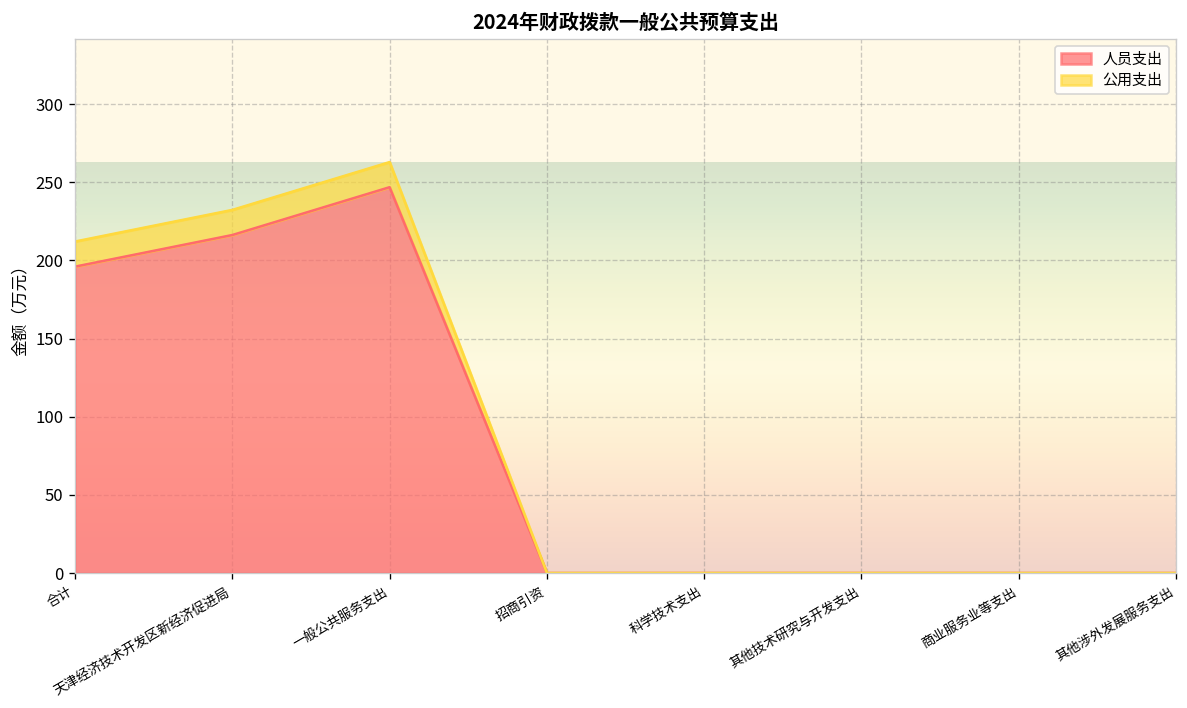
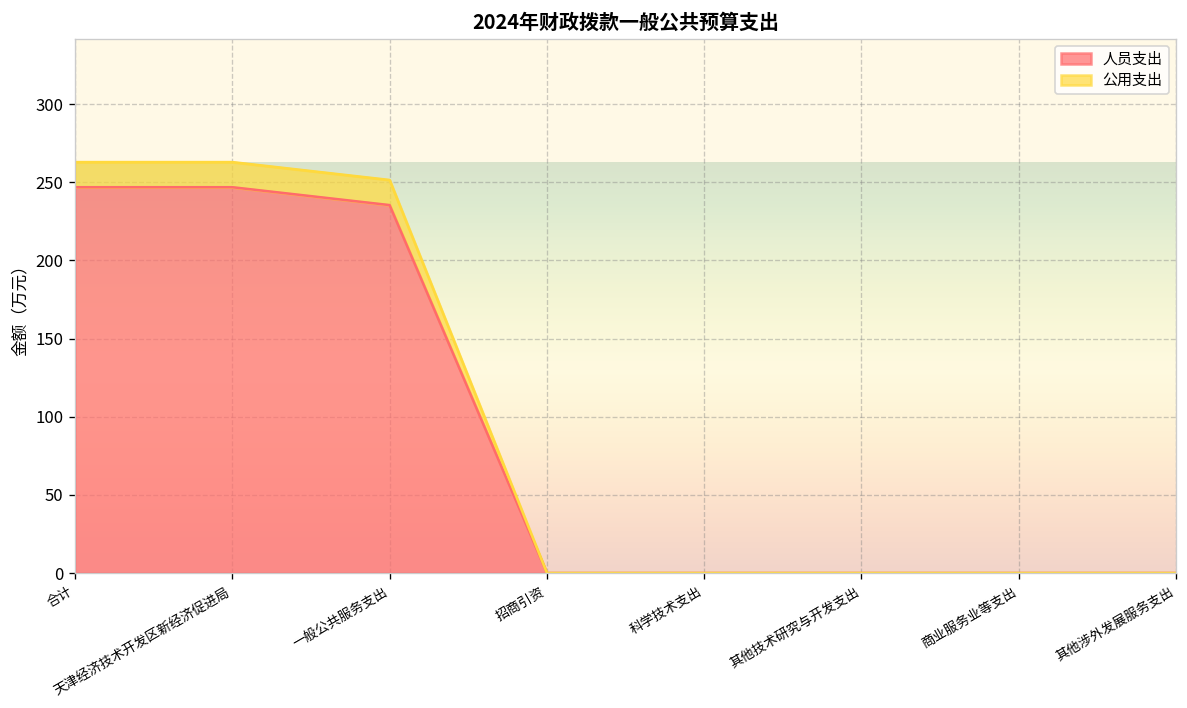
人员支出, 合计: 196 -> 247
人员支出, 天津经济技术开发区新经济促进局: 216 -> 247
人员支出, 一般公共服务支出: 247 -> 235
